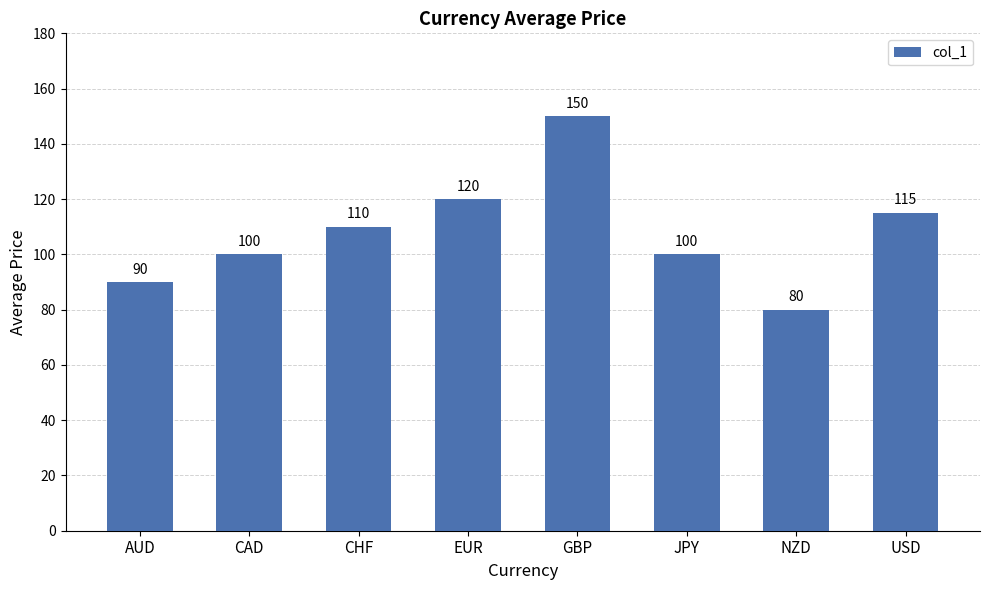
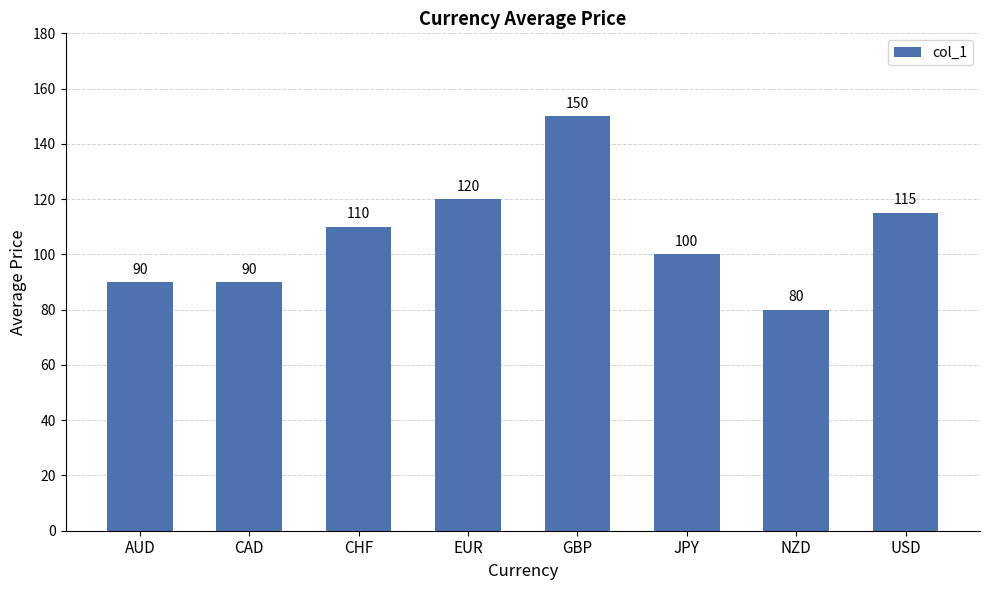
CAD: 100 -> 90
